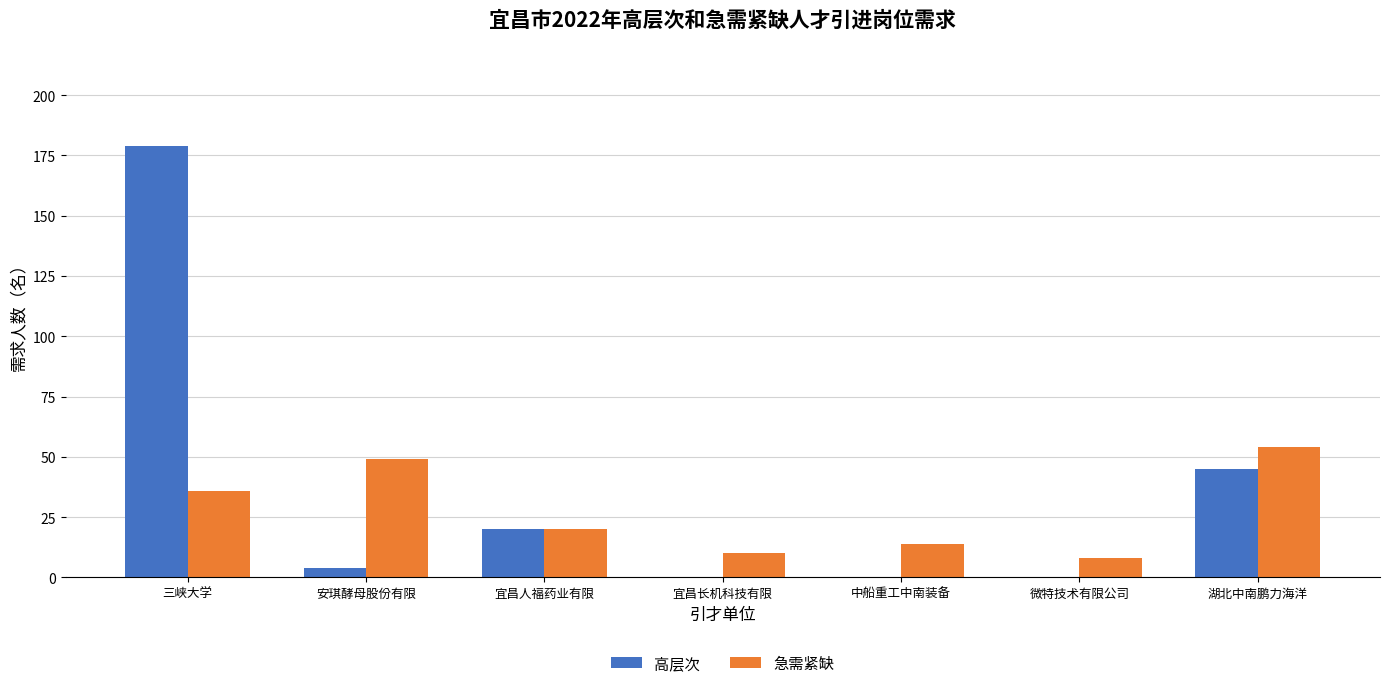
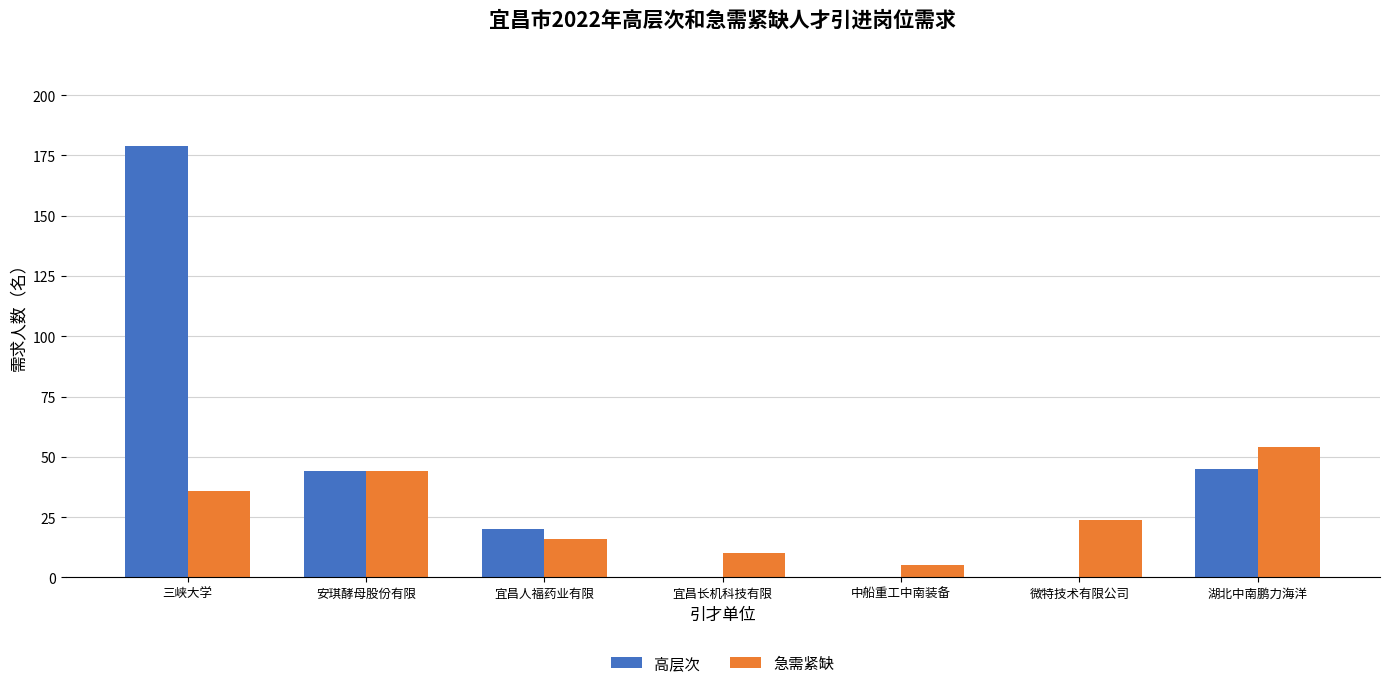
高层次, 安琪酵母股份有限: 4 -> 44
急需紧缺, 安琪酵母股份有限: 49 -> 44
急需紧缺, 宜昌人福药业有限: 20 -> 16
急需紧缺, 中船重工中南装备: 14 -> 5
急需紧缺, 微特技术有限公司: 8 -> 24
